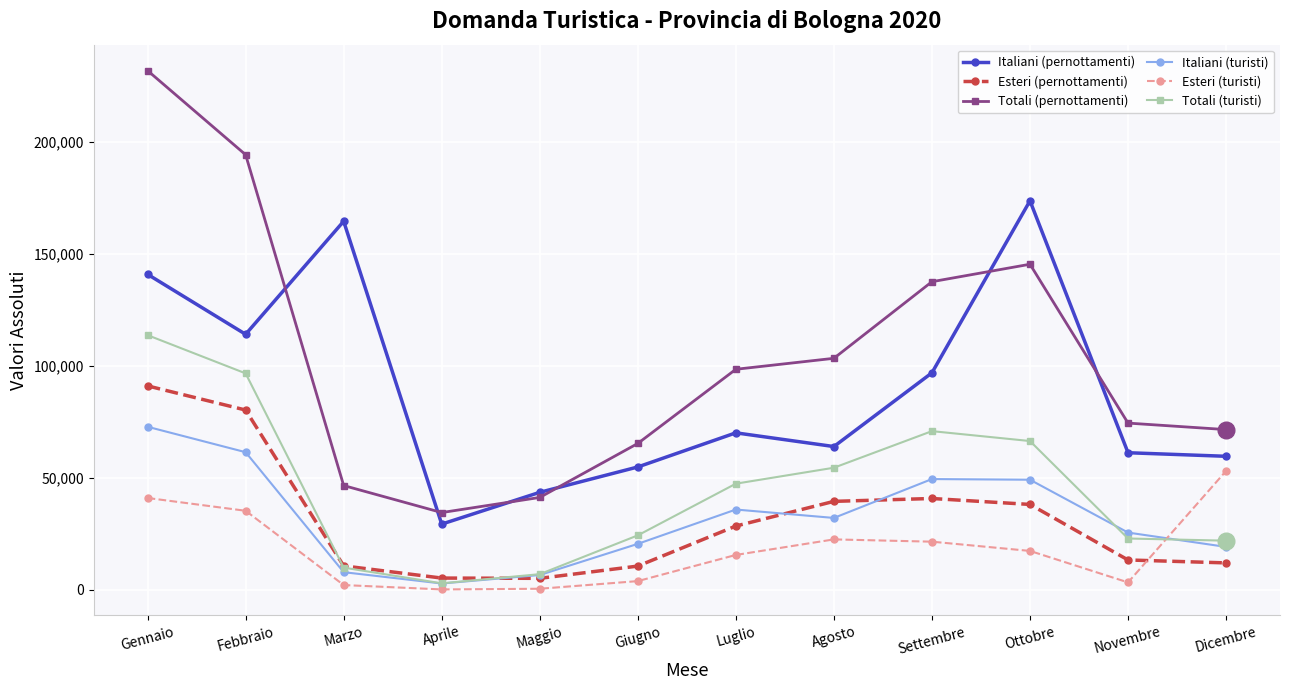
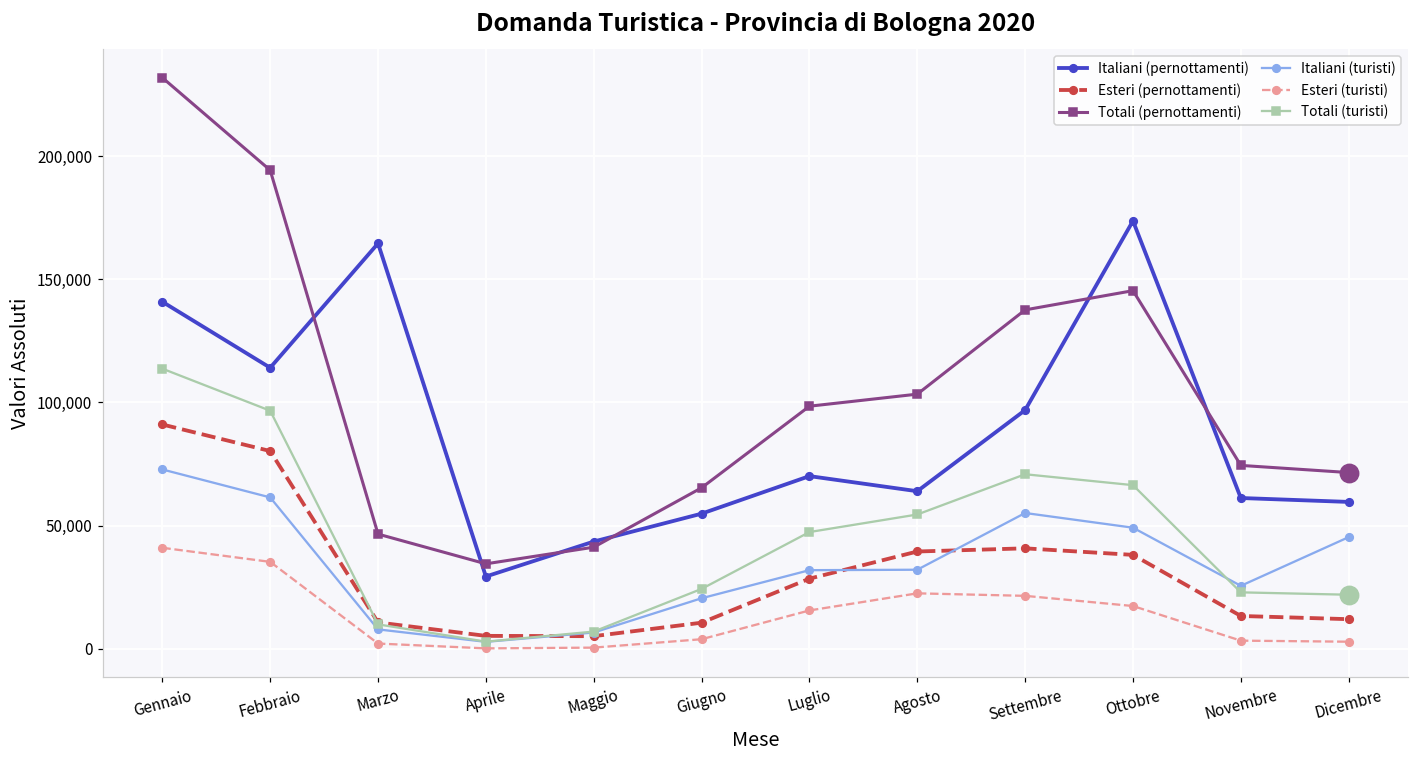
Italiani (turisti), Luglio: 36,000 -> 32,000
Italiani (turisti), Settembre: 49,000 -> 55,000
Italiani (turisti), Dicembre: 19,000 -> 45,000
Esteri (turisti), Dicembre: 53,000 -> 3,000
